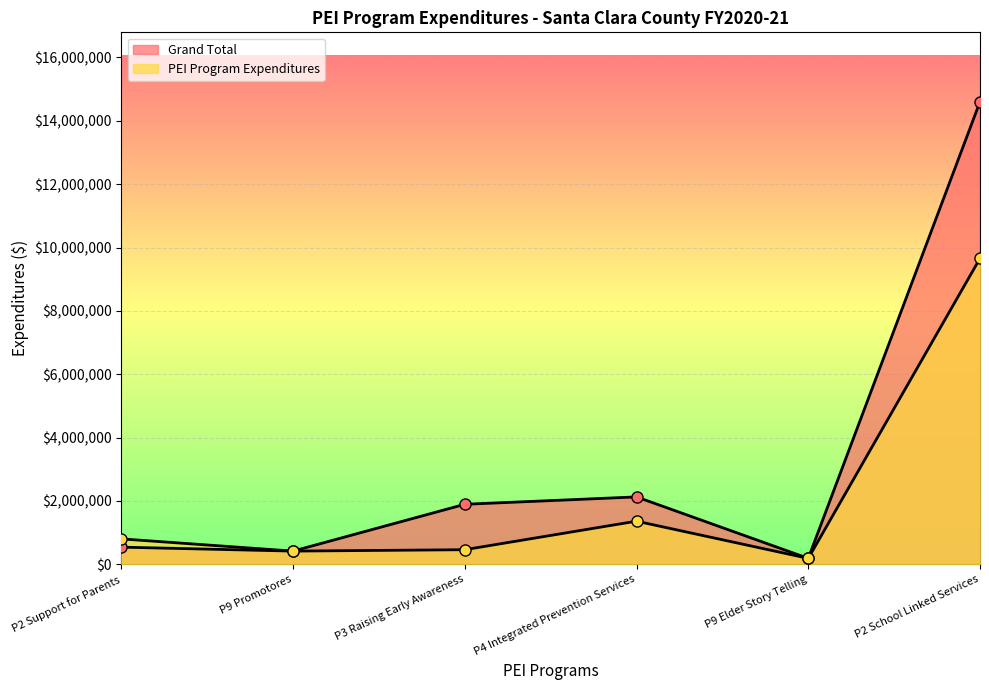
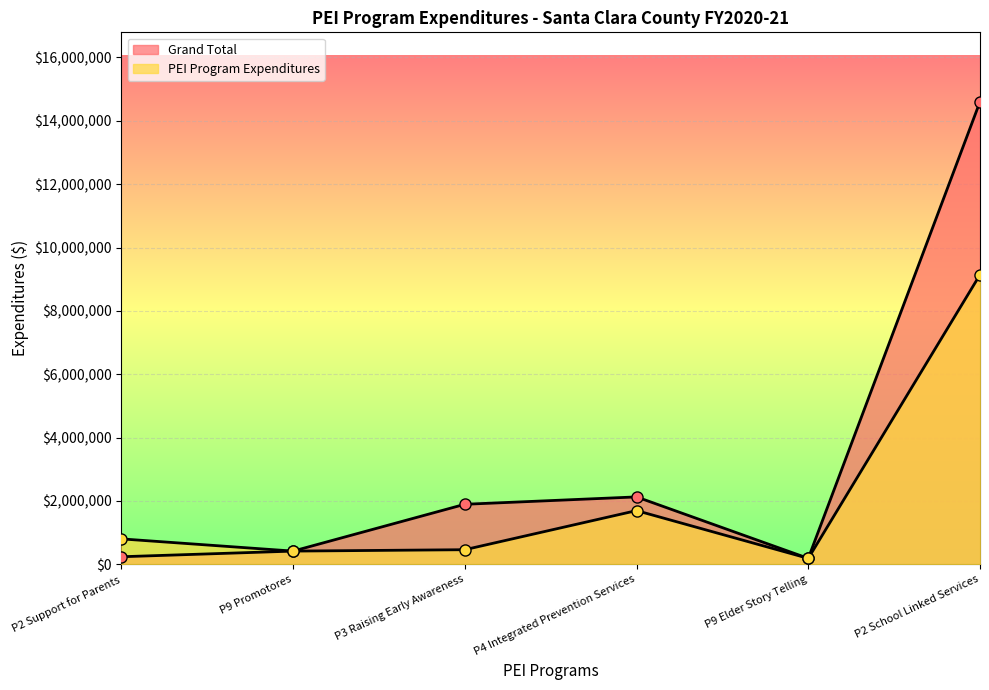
Grand Total, P2 Support for Parents: $500,000 -> $200,000
PEI Program Expenditures, P4 Integrated Prevention Services: $1,400,000 -> $1,700,000
PEI Program Expenditures, P2 School Linked Services: $9,700,000 -> $9,100,000
